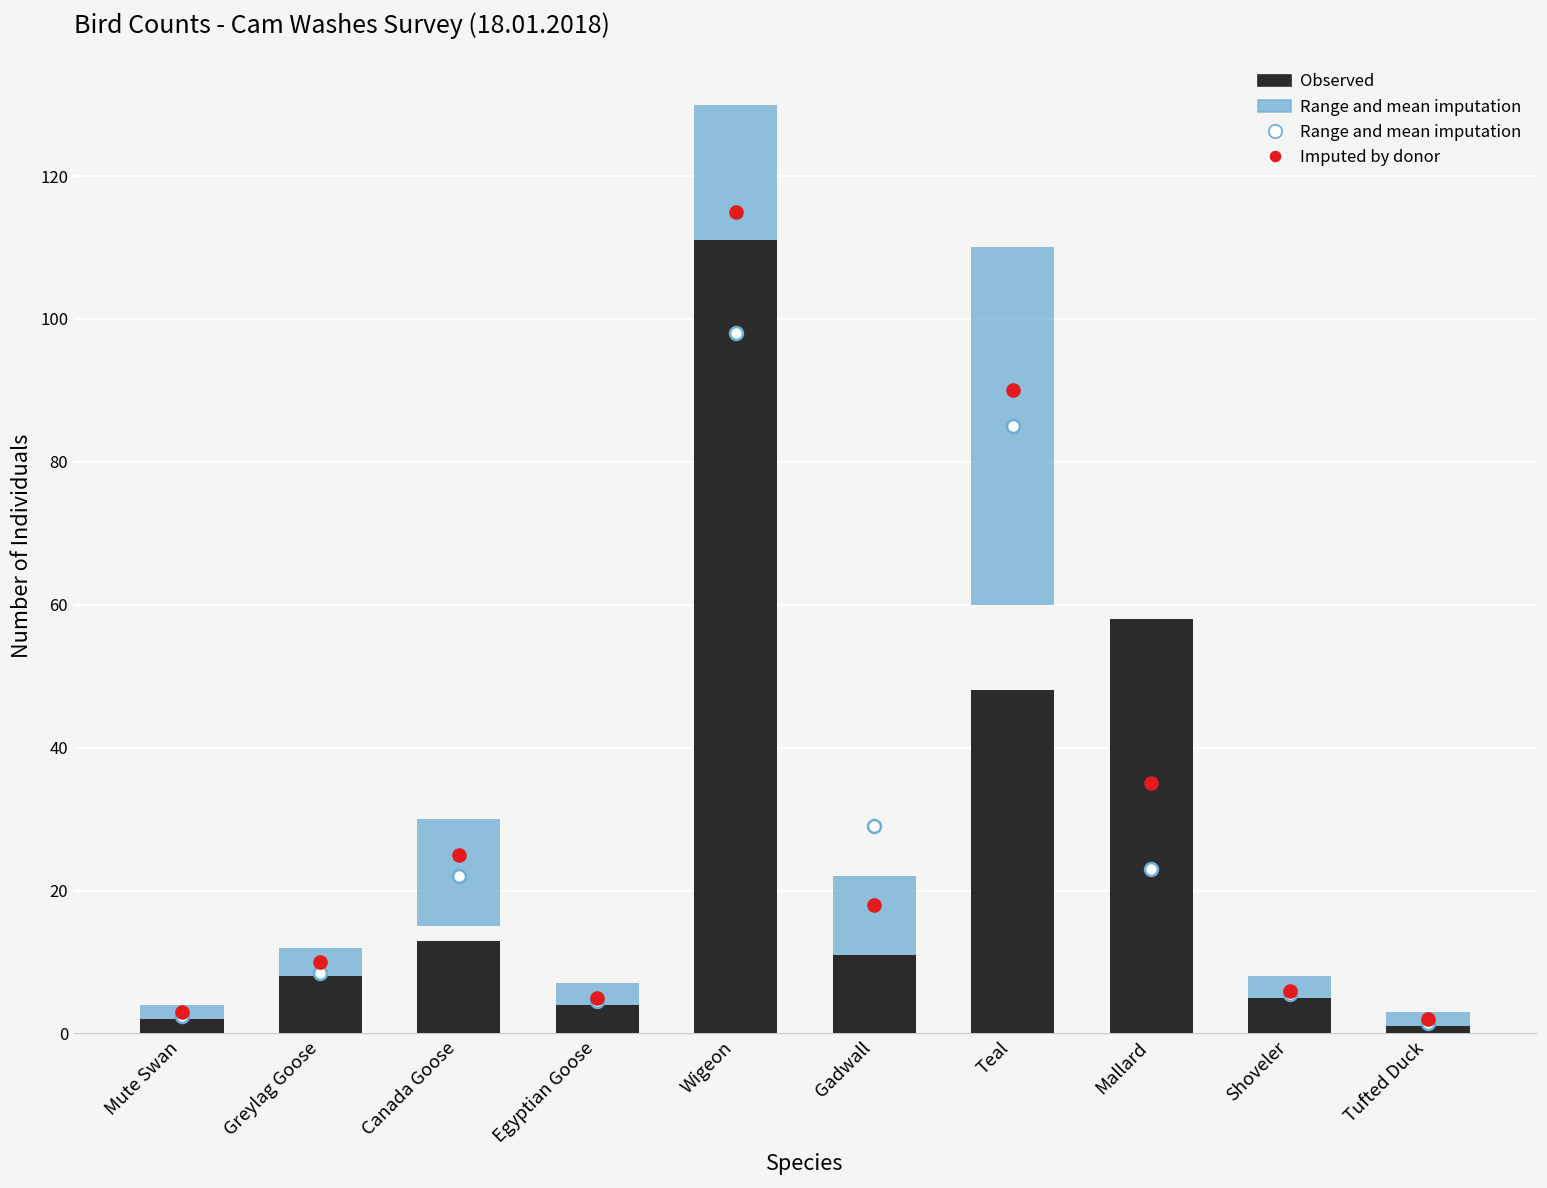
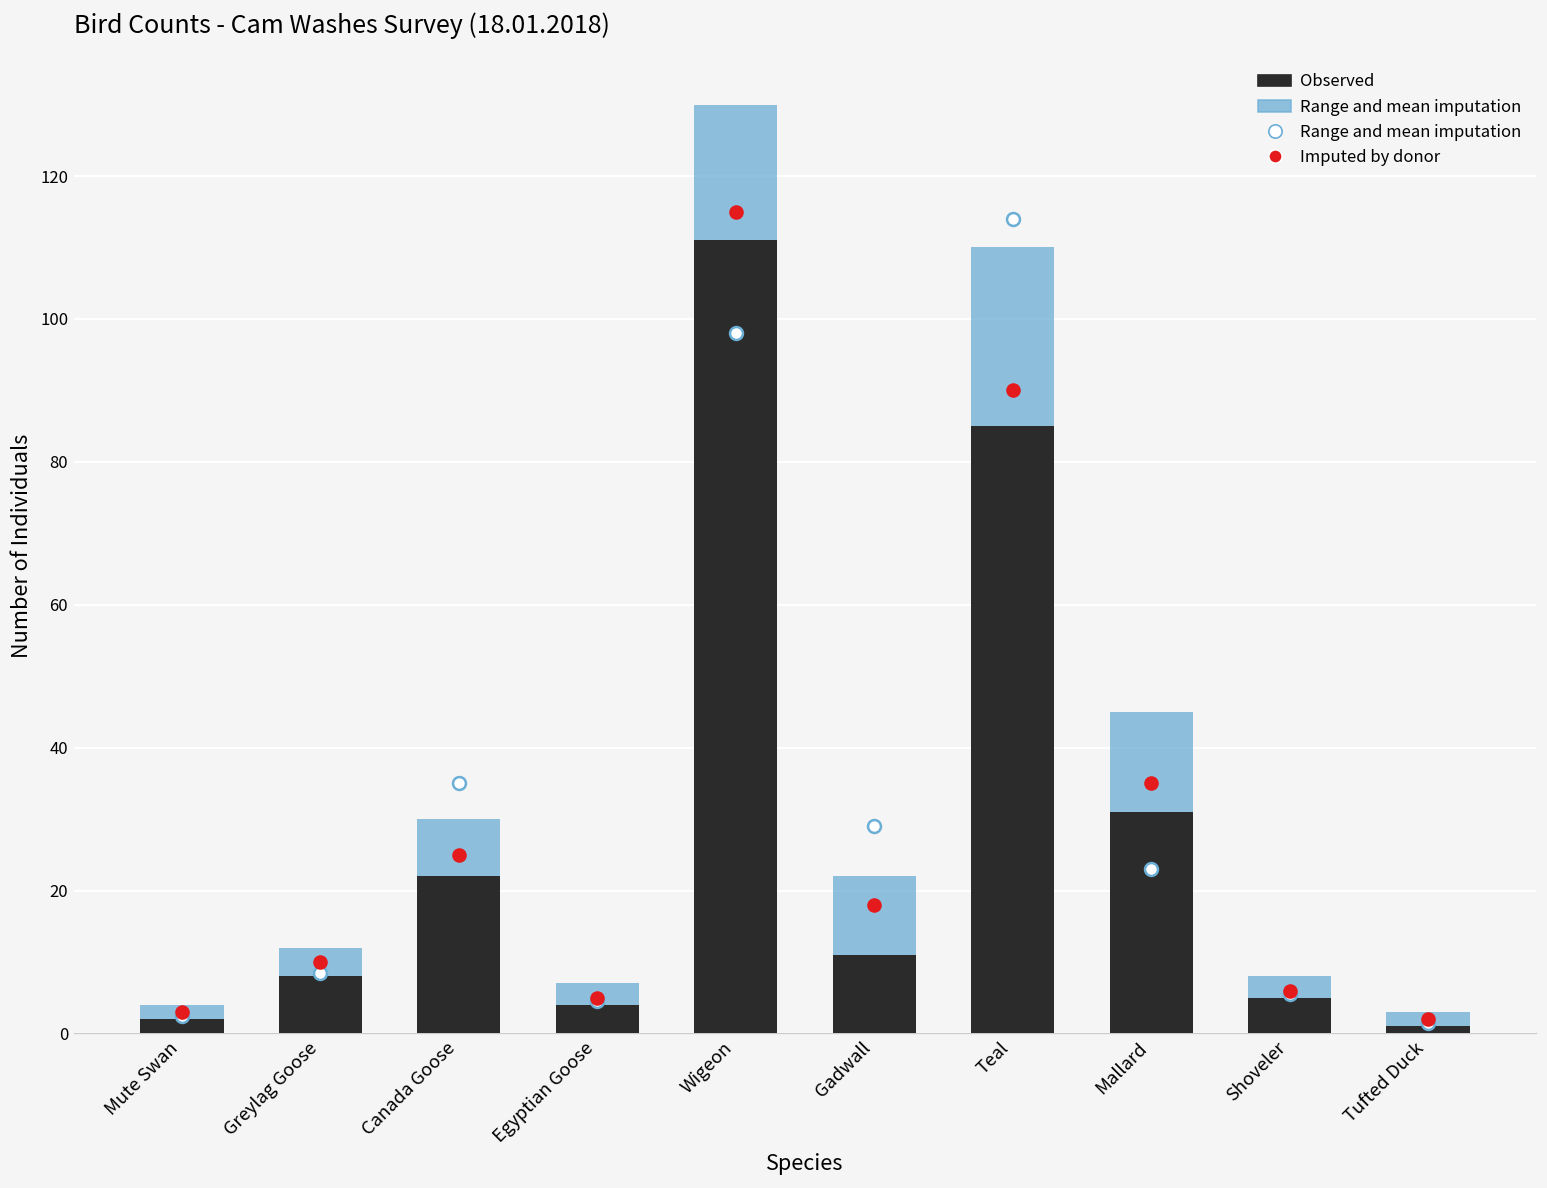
Observed, Canada Goose: 13 -> 22
Range and mean imputation, Canada Goose: 22 -> 35
Observed, Teal: 48 -> 85
Range and mean imputation, Teal: 85 -> 114
Observed, Mallard: 58 -> 31
